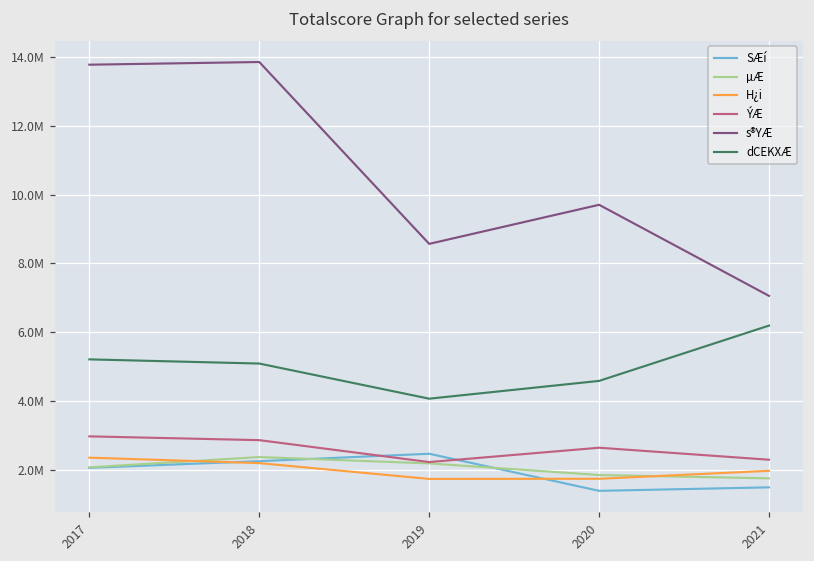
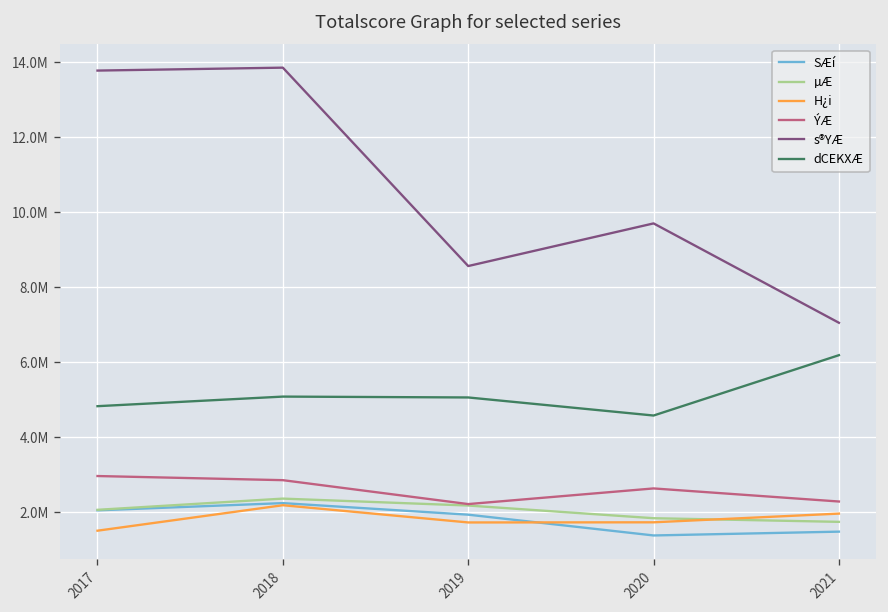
H¿i, 2017: 2300000 -> 1500000
dCEKXÆ, 2017: 5200000 -> 4800000
SÆí, 2019: 2500000 -> 1900000
dCEKXÆ, 2019: 4100000 -> 5100000
